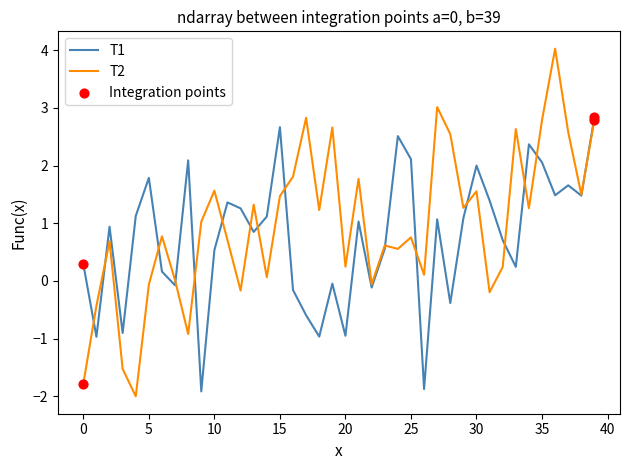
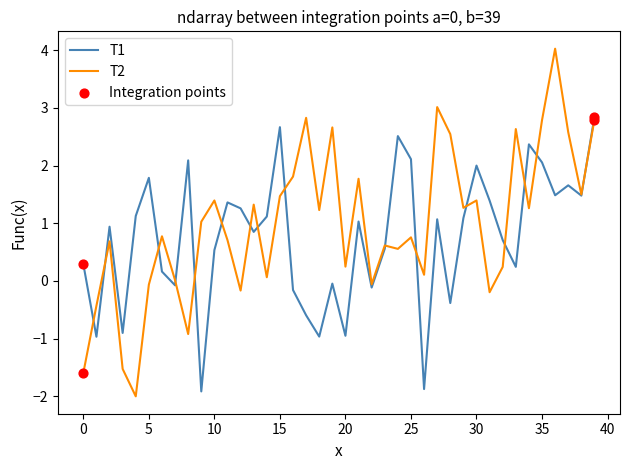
T2, 0: -1.8 -> -1.6
T2, 10: 1.6 -> 1.4
T2, 30: 1.6 -> 1.4
